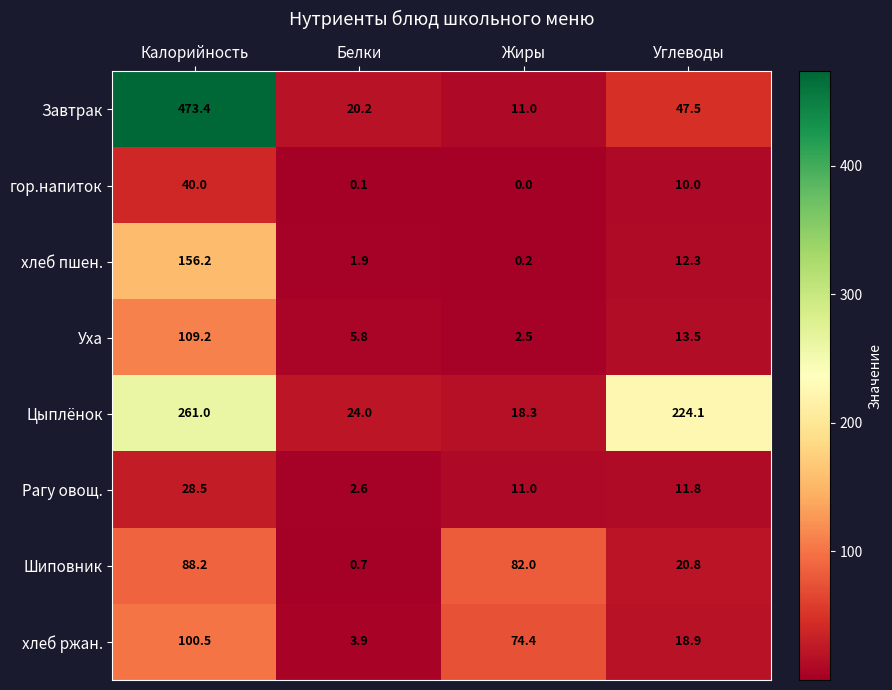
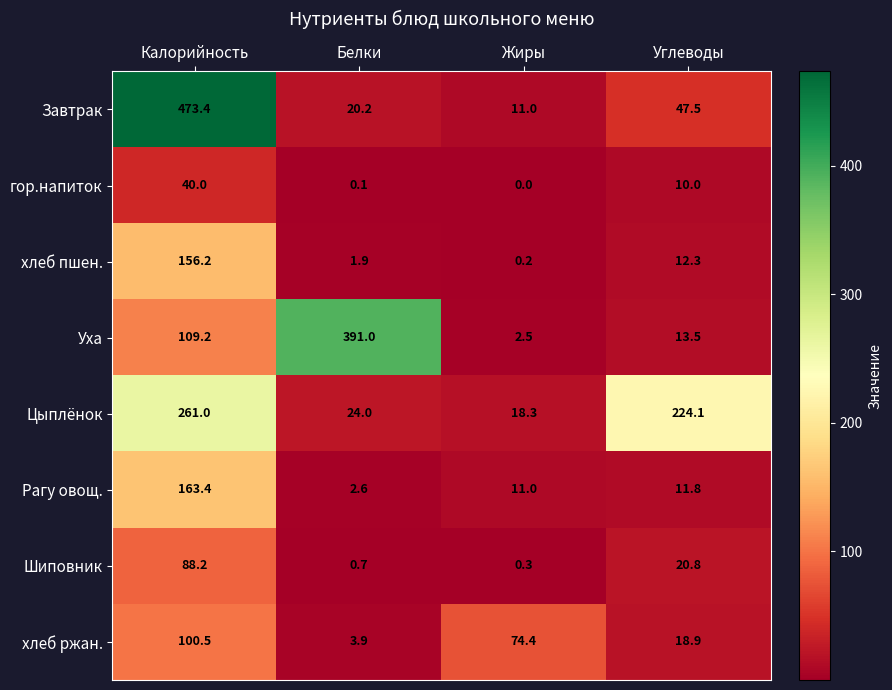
Уха, Белки: 5.8 -> 391.0
Рагу овощ., Калорийность: 28.5 -> 163.4
Шиповник, Жиры: 82.0 -> 0.3
